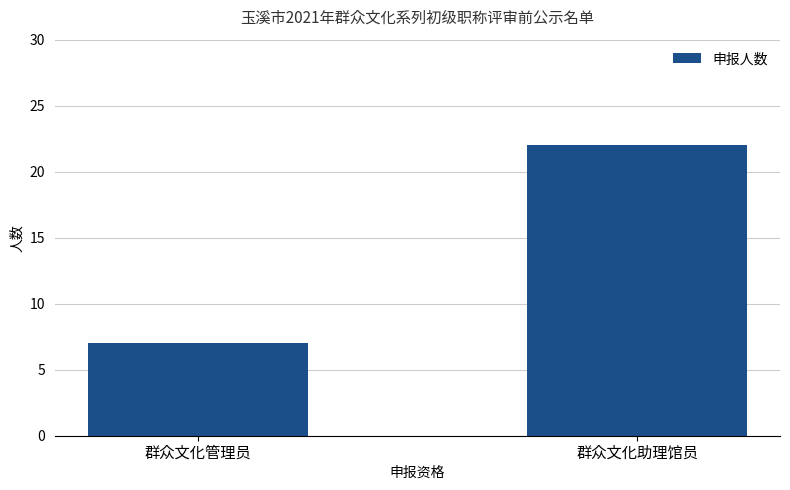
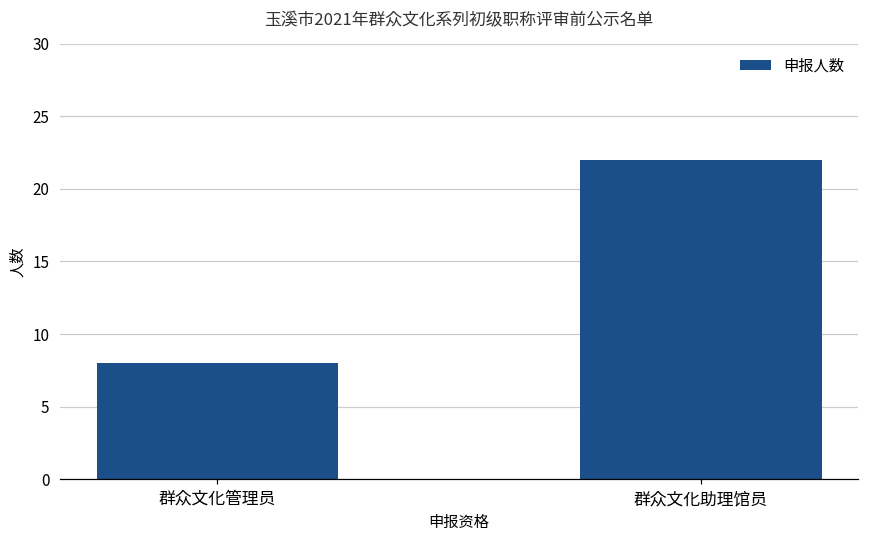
群众文化管理员: 7 -> 8
